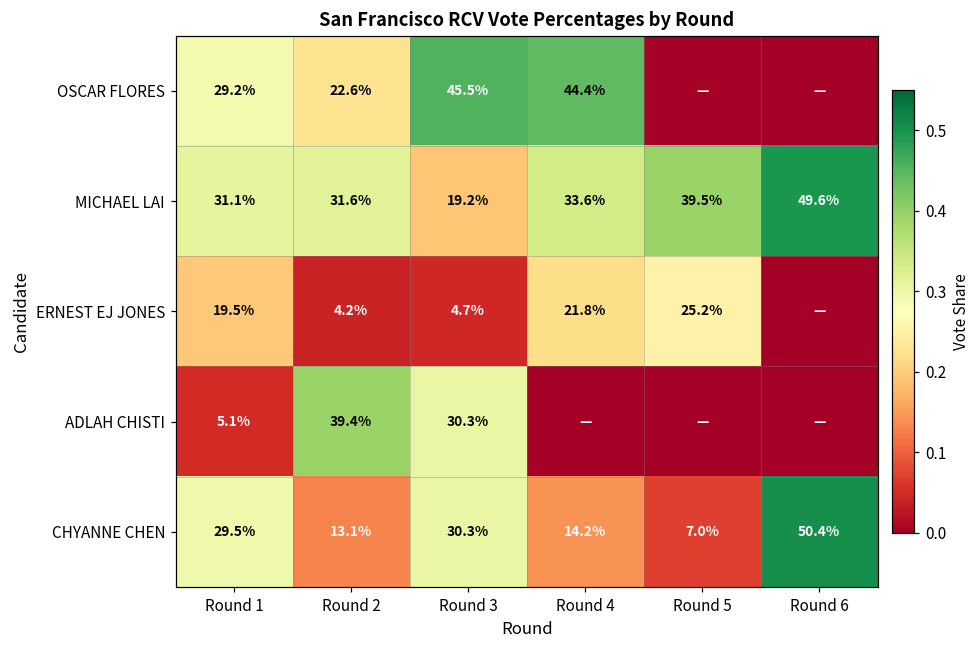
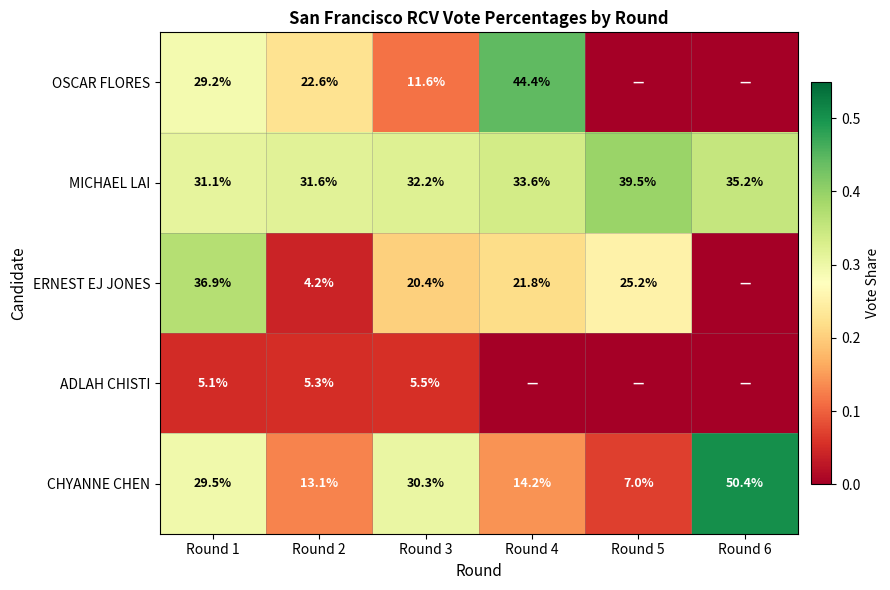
OSCAR FLORES, Round 3: 45.5% -> 11.6%
MICHAEL LAI, Round 3: 19.2% -> 32.2%
MICHAEL LAI, Round 6: 49.6% -> 35.2%
ERNEST EJ JONES, Round 1: 19.5% -> 36.9%
ERNEST EJ JONES, Round 3: 4.7% -> 20.4%
ADLAH CHISTI, Round 2: 39.4% -> 5.3%
ADLAH CHISTI, Round 3: 30.3% -> 5.5%
